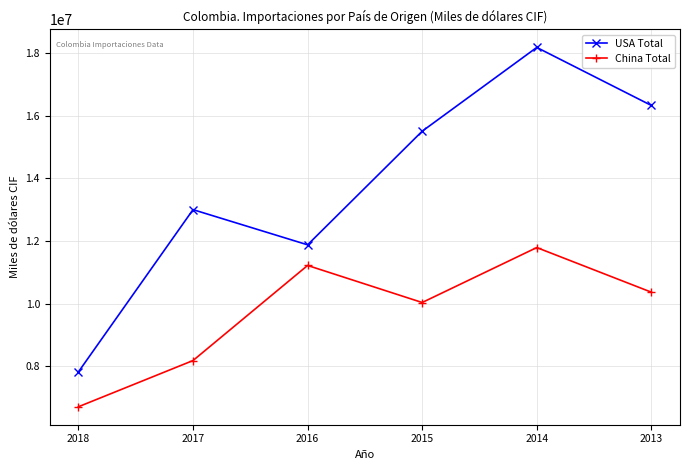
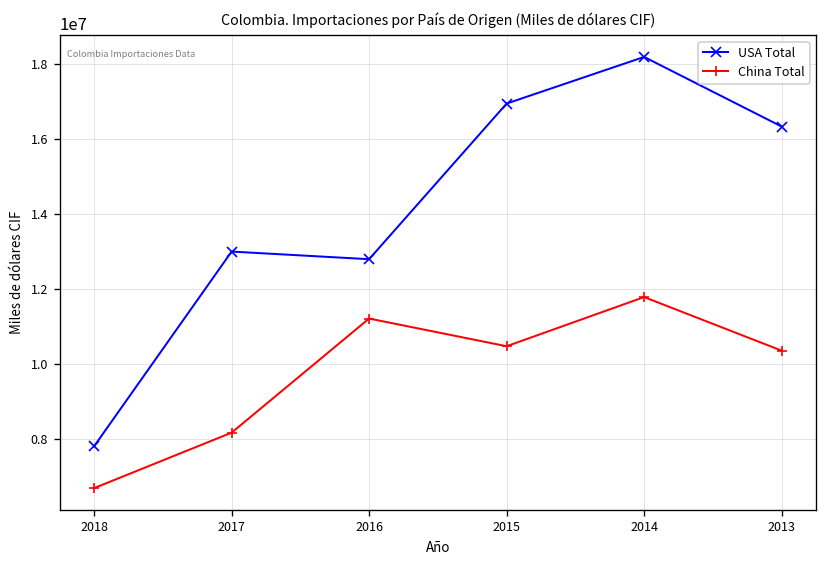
USA Total, 2016: 11900000 -> 12800000
USA Total, 2015: 15500000 -> 16900000
China Total, 2015: 10000000 -> 10500000
